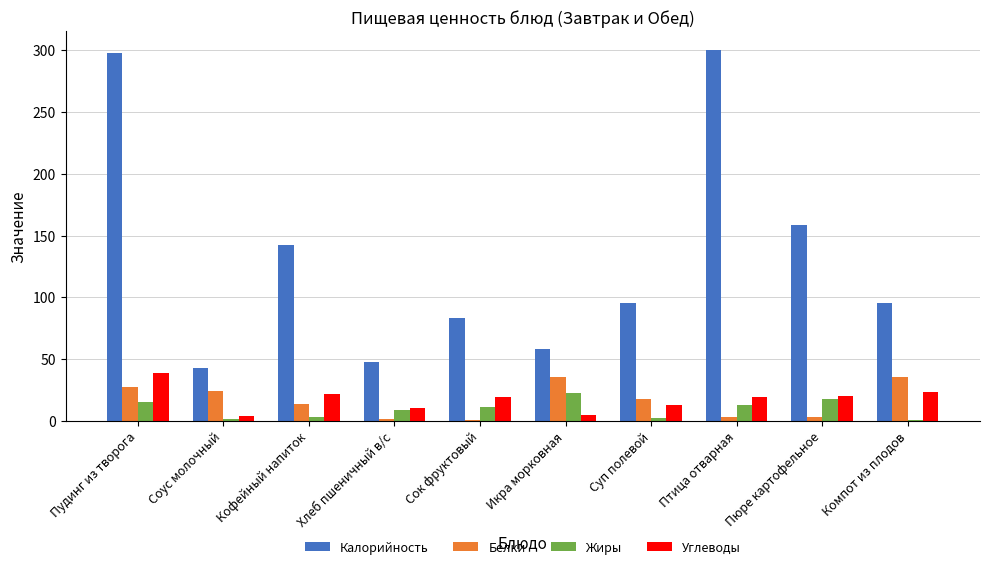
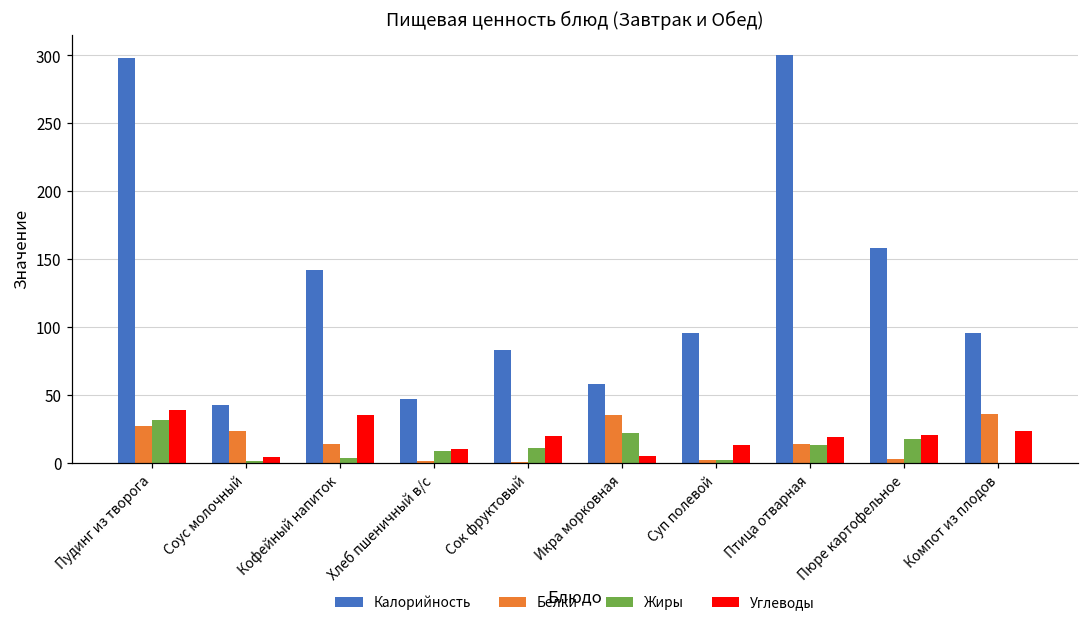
Жиры, Пудинг из творога: 15 -> 31
Углеводы, Кофейный напиток: 22 -> 35
Белки, Суп полевой: 17 -> 2
Белки, Птица отварная: 3 -> 14
